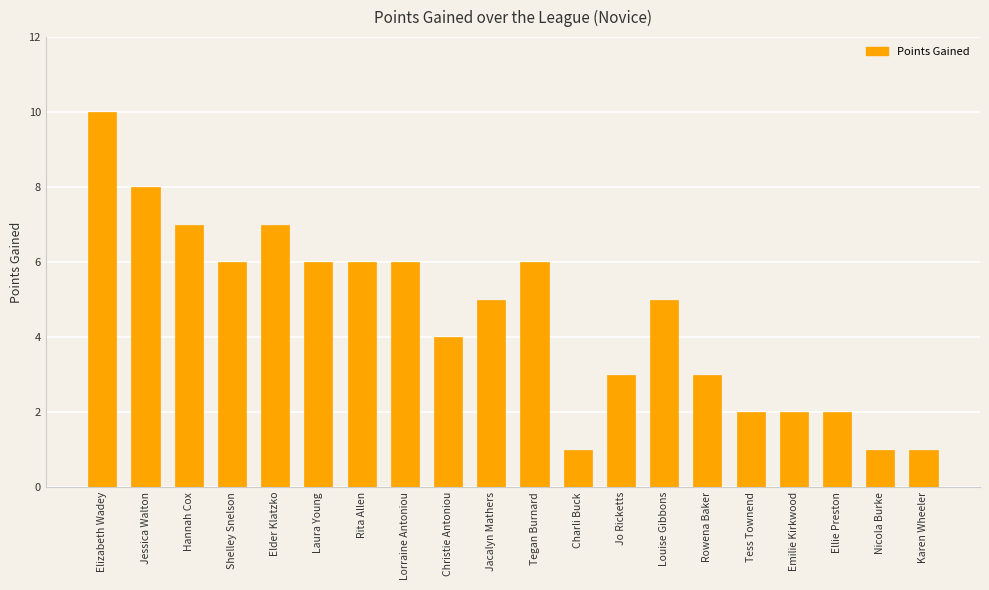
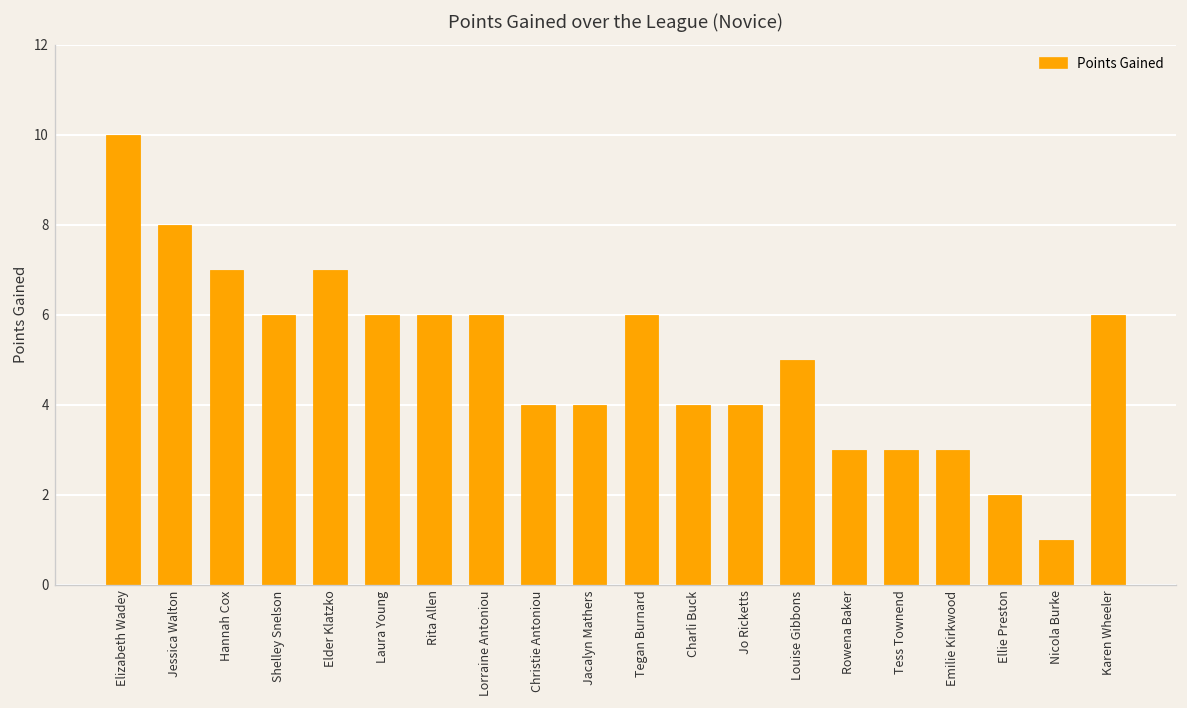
Jacalyn Mathers: 5 -> 4
Charli Buck: 1 -> 4
Jo Ricketts: 3 -> 4
Tess Townend: 2 -> 3
Emilie Kirkwood: 2 -> 3
Karen Wheeler: 1 -> 6
